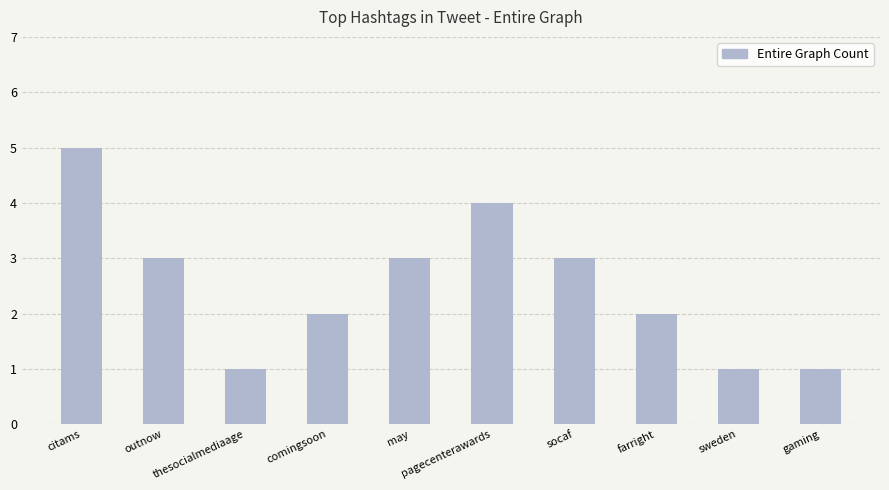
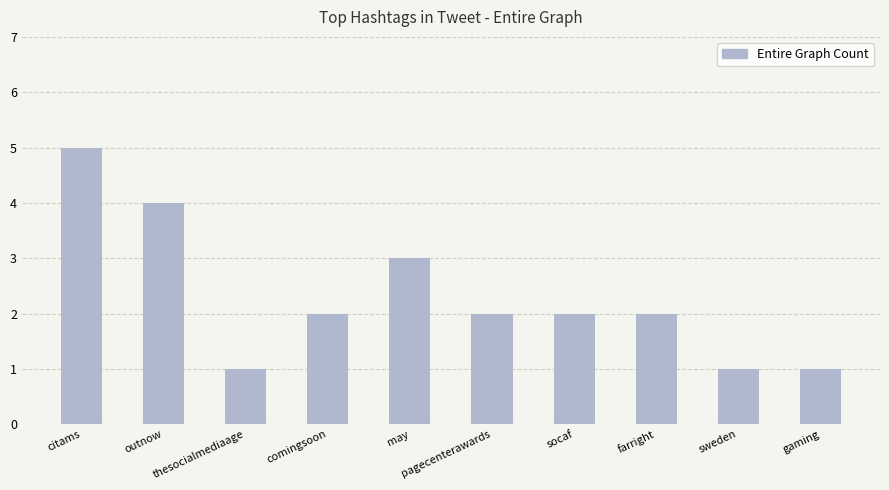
outnow: 3 -> 4
pagecenterawards: 4 -> 2
socaf: 3 -> 2
